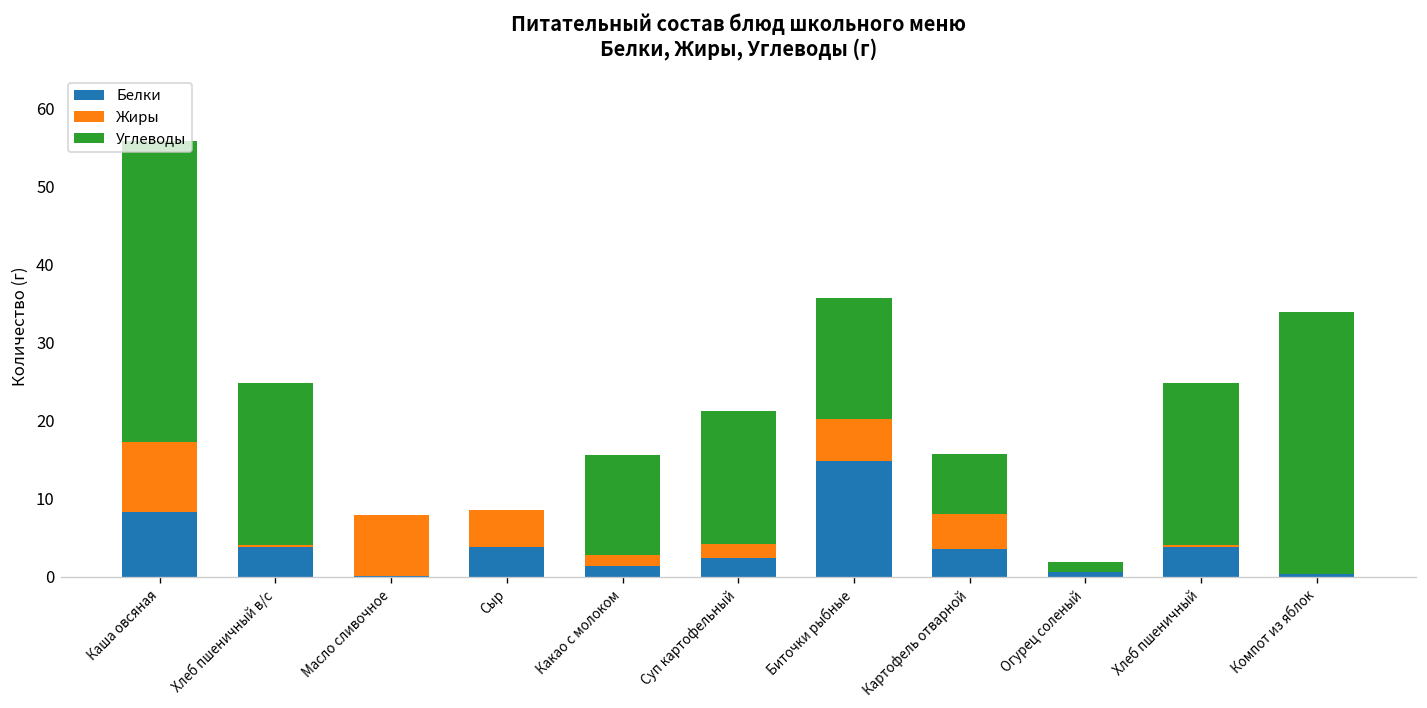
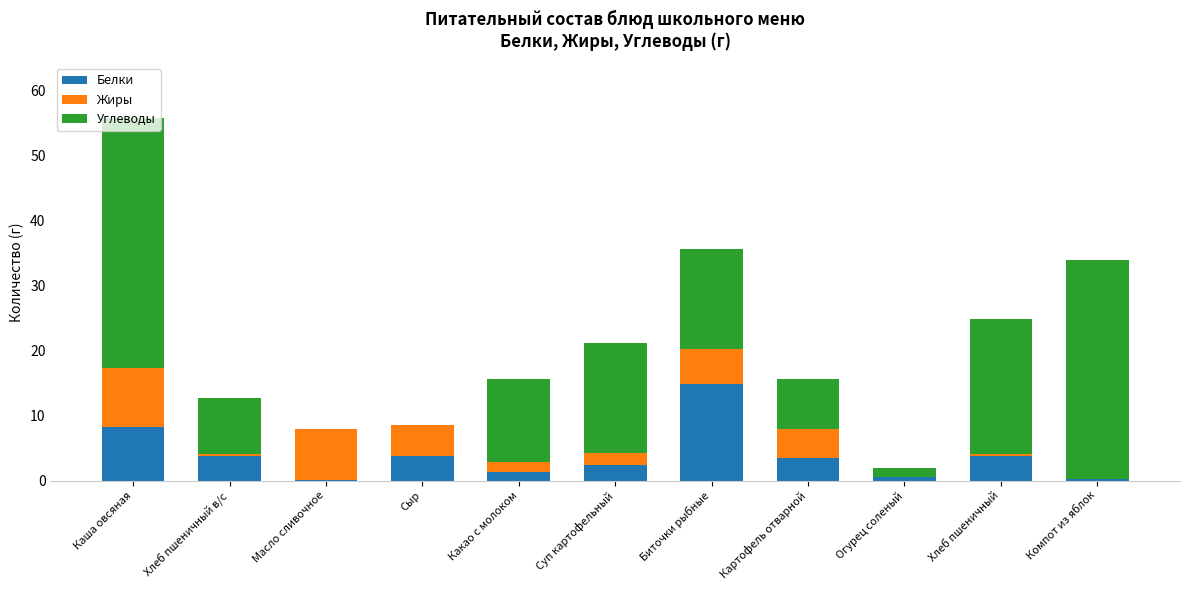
Углеводы, Хлеб пшеничный в/с: 21 -> 9
